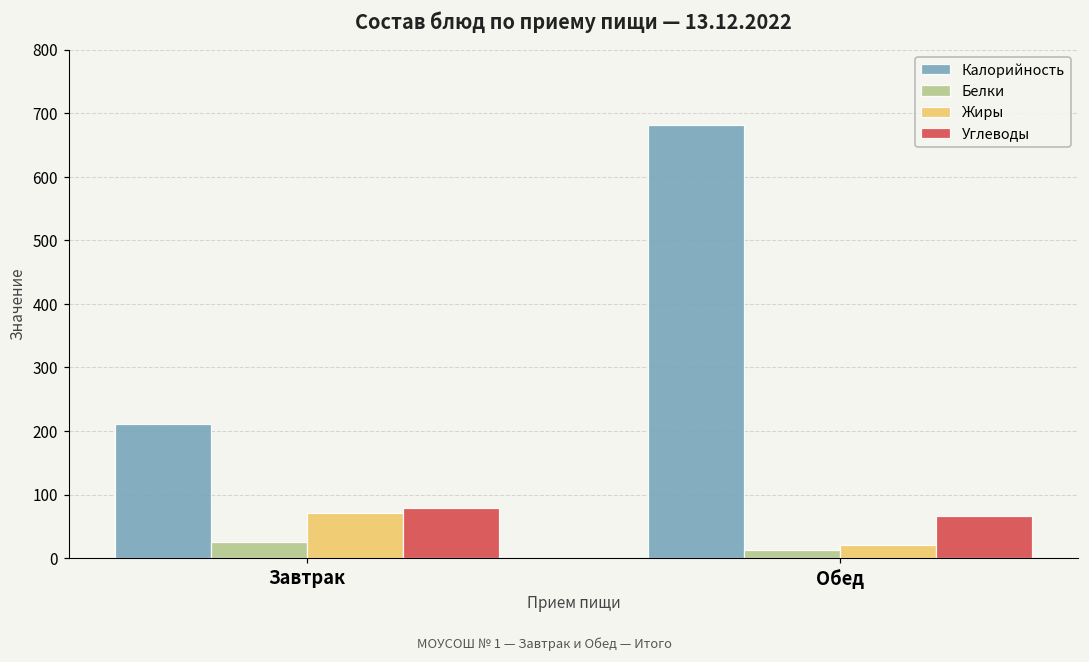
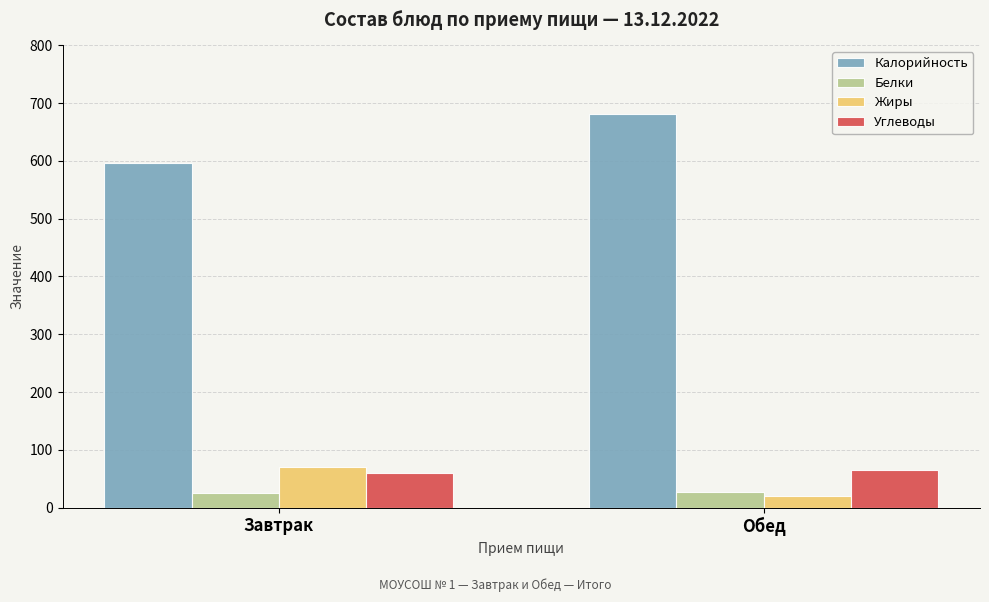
Калорийность, Завтрак: 210 -> 600
Углеводы, Завтрак: 80 -> 60
Белки, Обед: 10 -> 30
